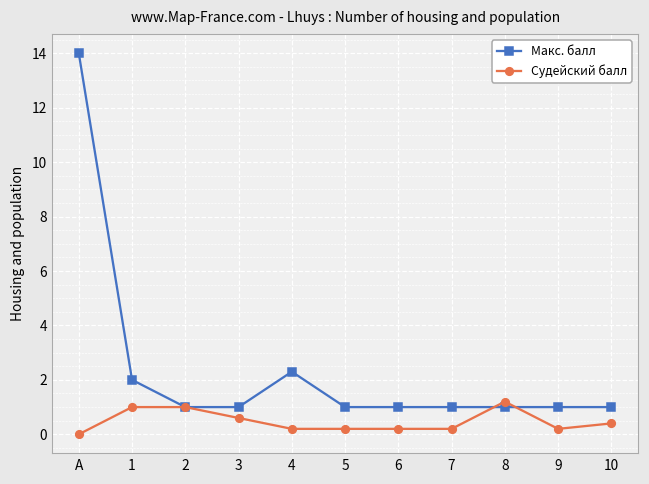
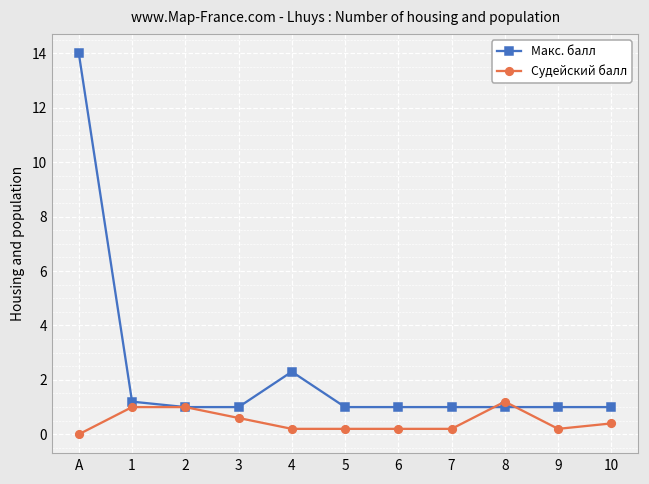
Макс. балл, 1: 2.0 -> 1.2
